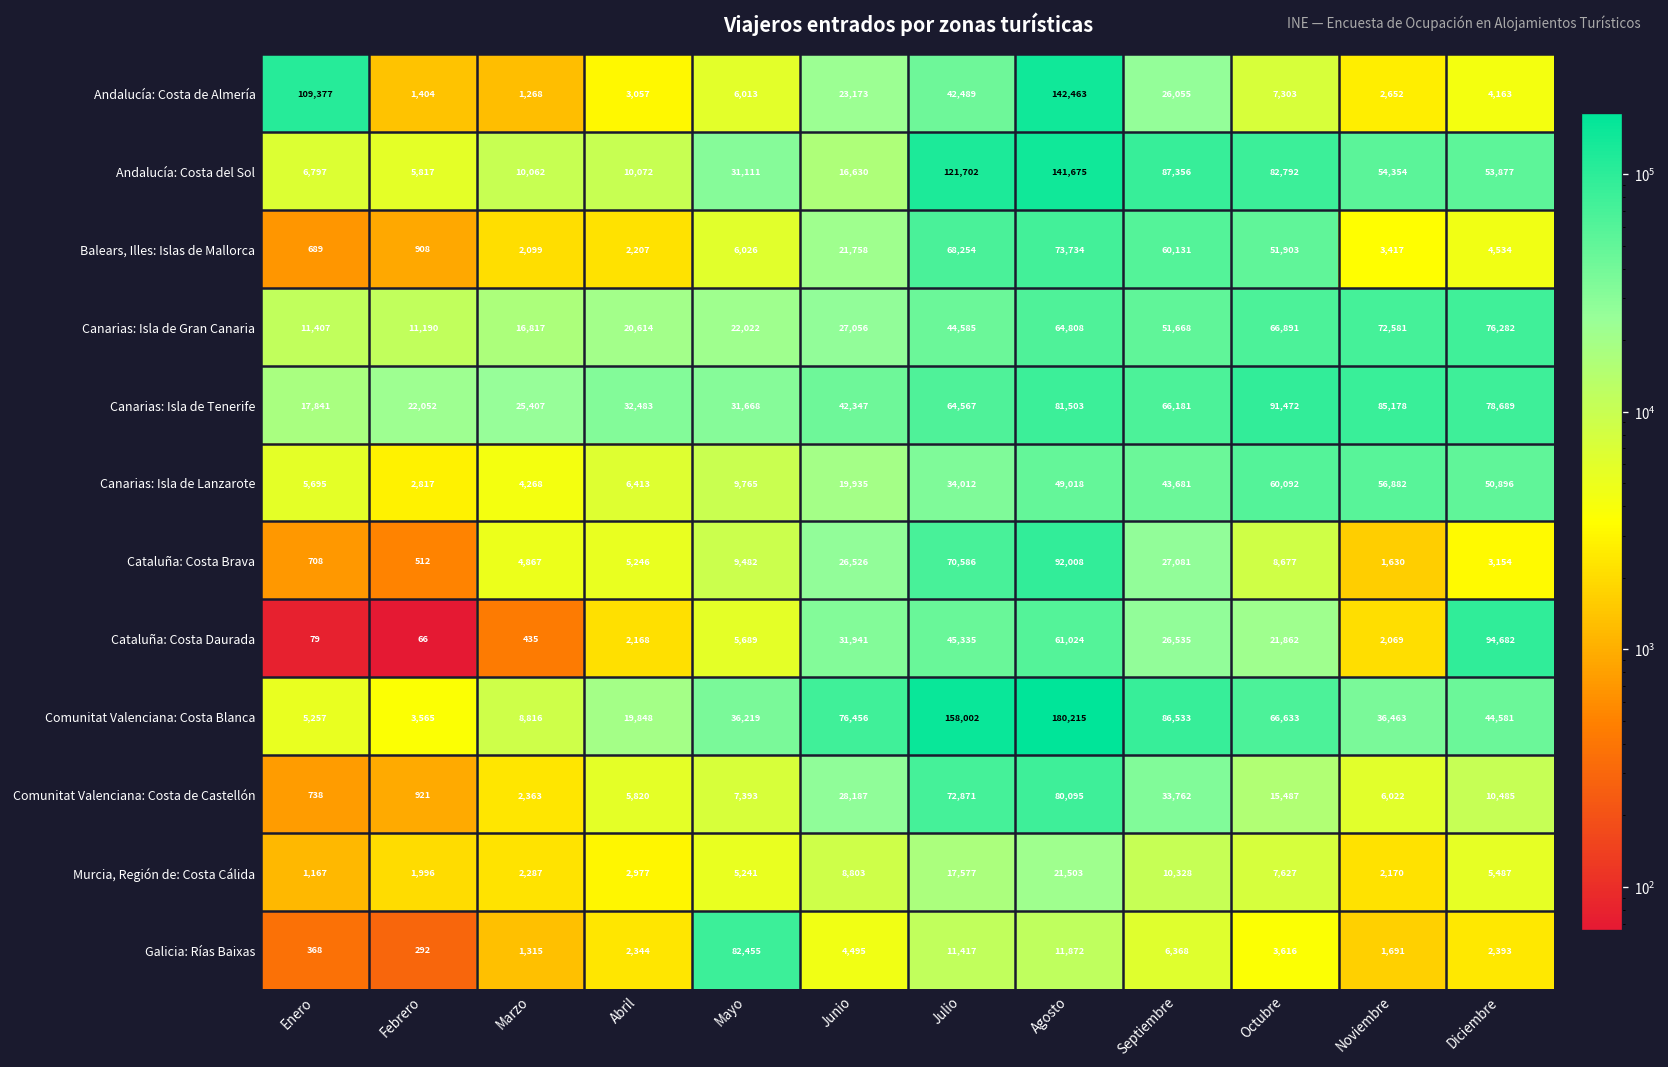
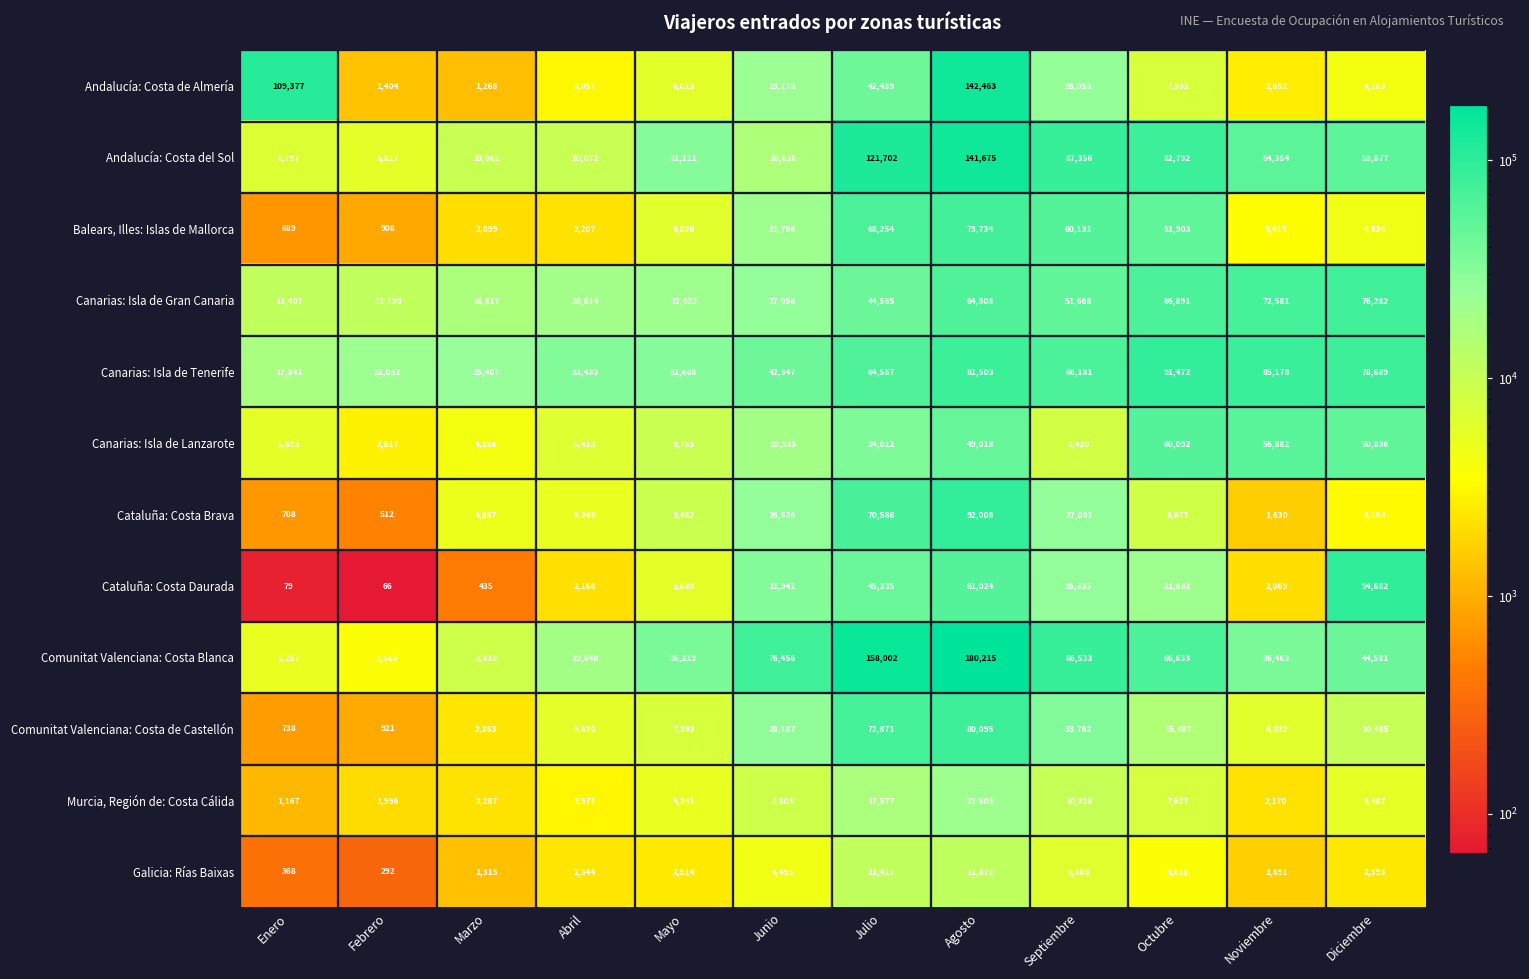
Canarias: Isla de Lanzarote, Septiembre: 43,681 -> 8,420
Galicia: Rías Baixas, Mayo: 82,455 -> 2,514
